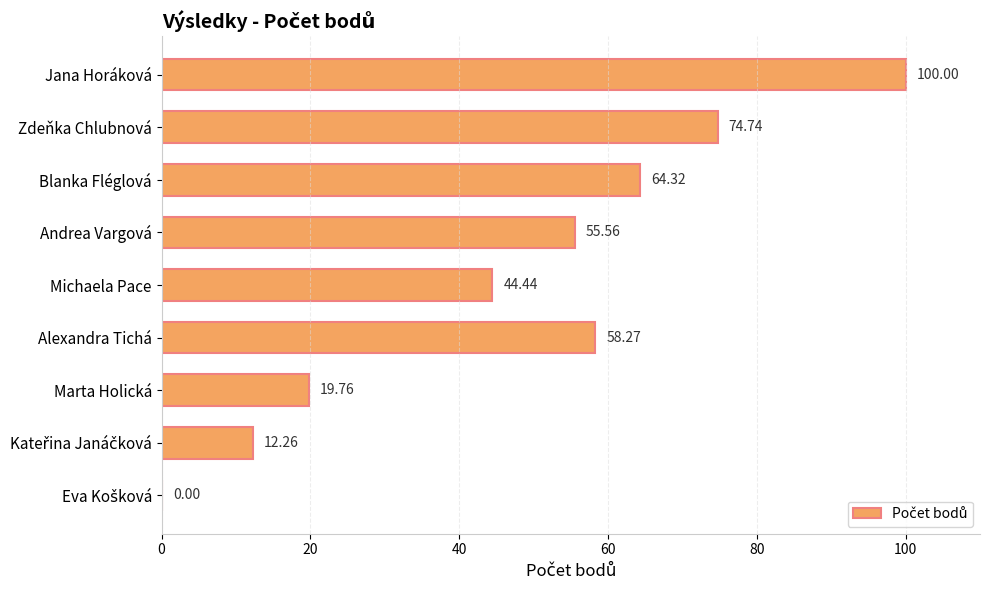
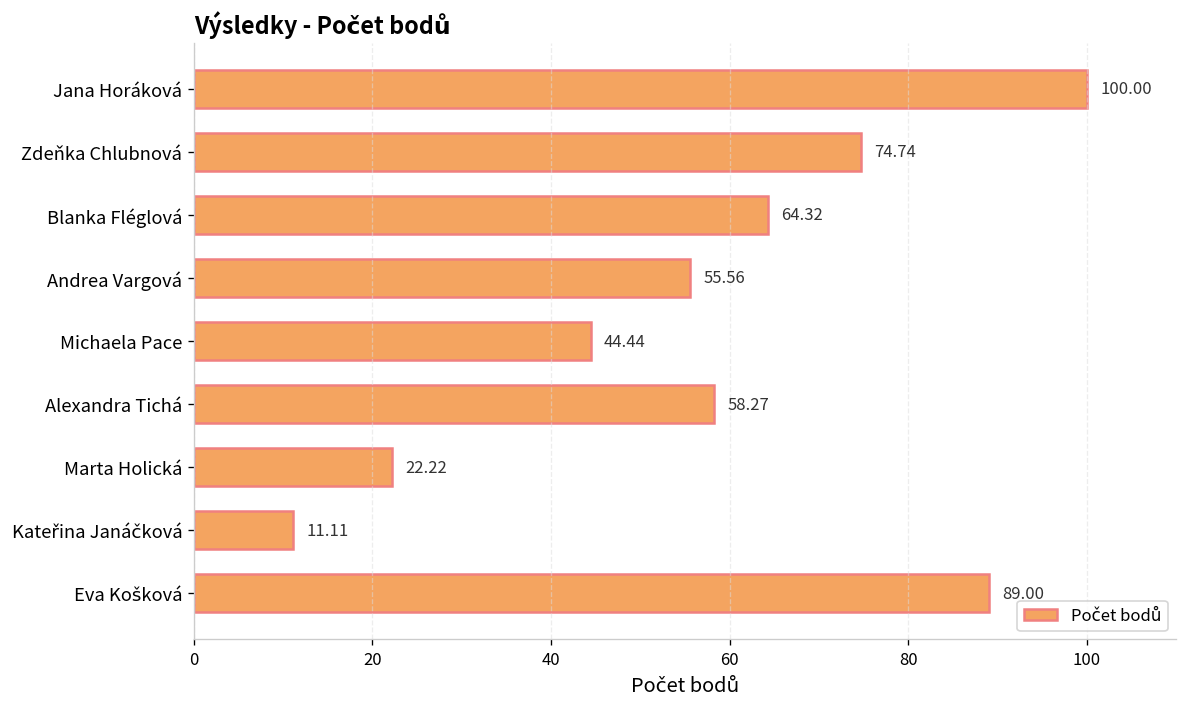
Marta Holická: 19.76 -> 22.22
Kateřina Janáčková: 12.26 -> 11.11
Eva Košková: 0.00 -> 89.00
